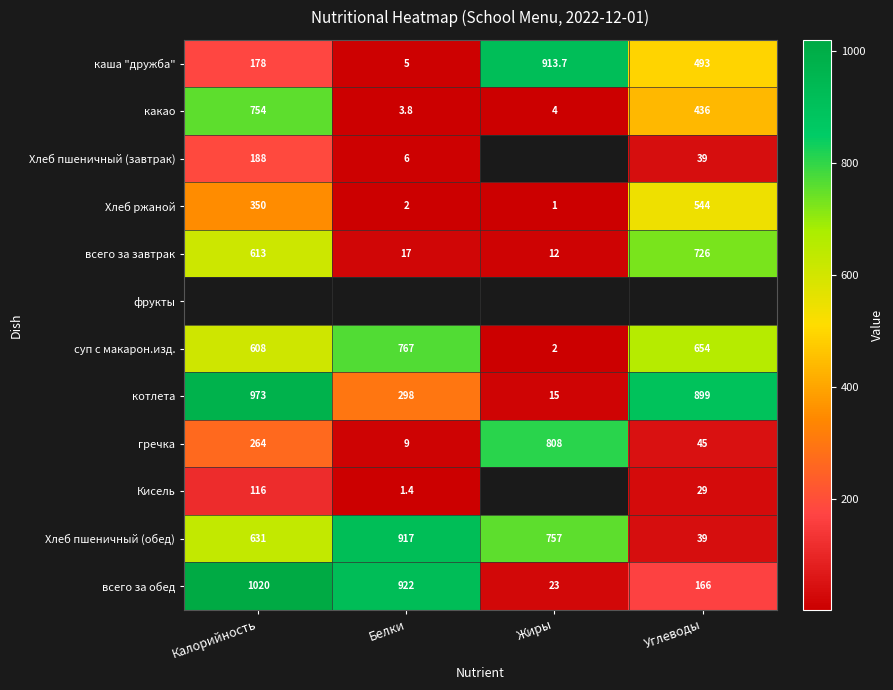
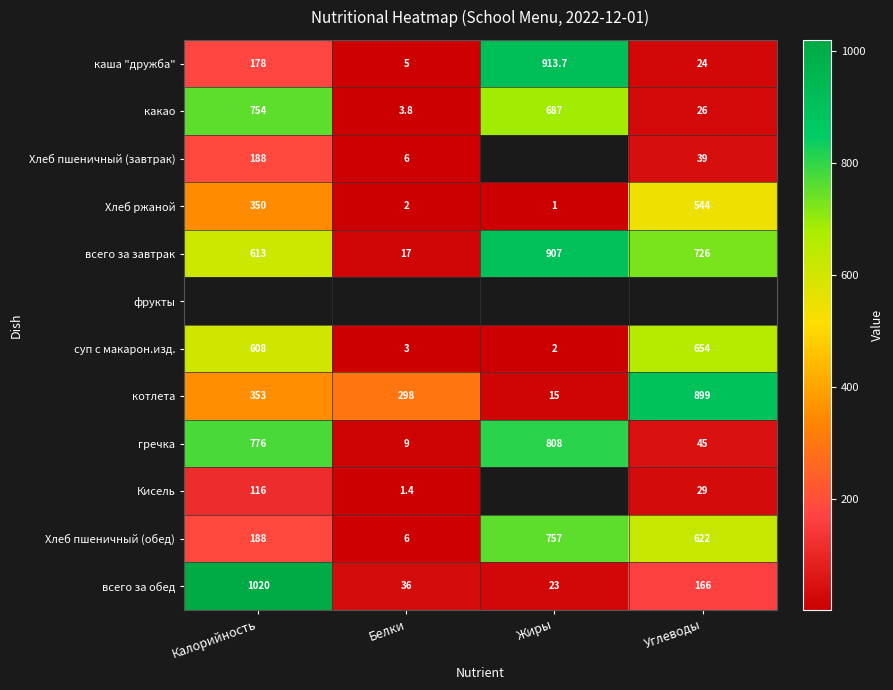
каша "дружба", Углеводы: 493 -> 24
какао, Жиры: 4 -> 687
какао, Углеводы: 436 -> 26
всего за завтрак, Жиры: 12 -> 907
суп с макарон.изд., Белки: 767 -> 3
котлета, Калорийность: 973 -> 353
гречка, Калорийность: 264 -> 776
Хлеб пшеничный (обед), Калорийность: 631 -> 188
Хлеб пшеничный (обед), Белки: 917 -> 6
Хлеб пшеничный (обед), Углеводы: 39 -> 622
всего за обед, Белки: 922 -> 36
